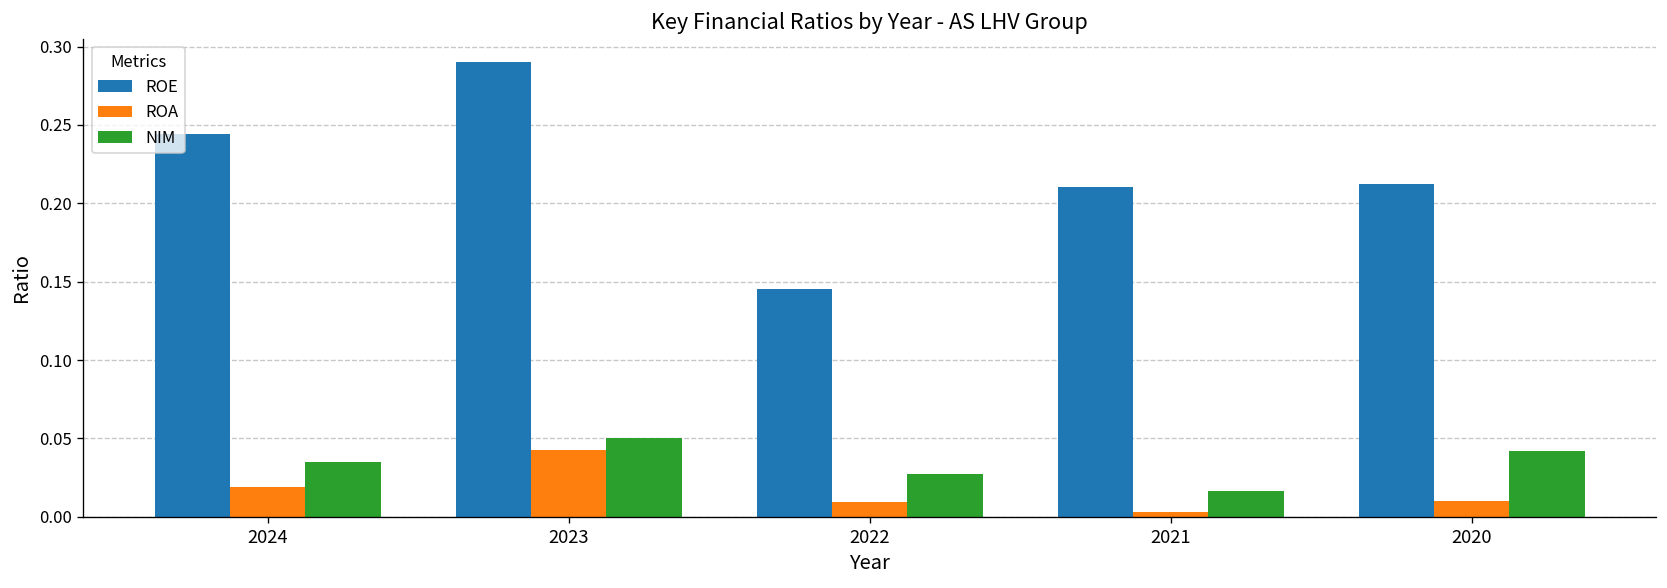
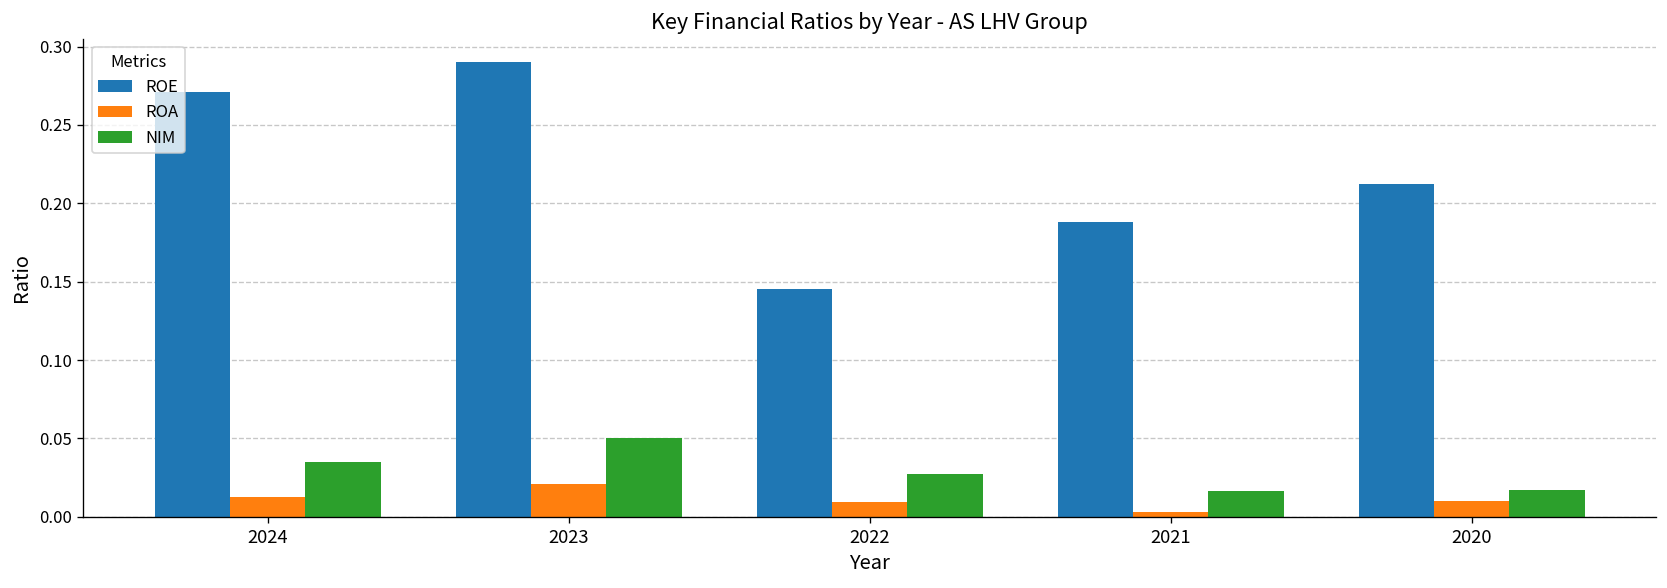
ROE, 2024: 0.245 -> 0.271
ROA, 2024: 0.019 -> 0.012
ROA, 2023: 0.042 -> 0.021
ROE, 2021: 0.211 -> 0.188
NIM, 2020: 0.042 -> 0.017
